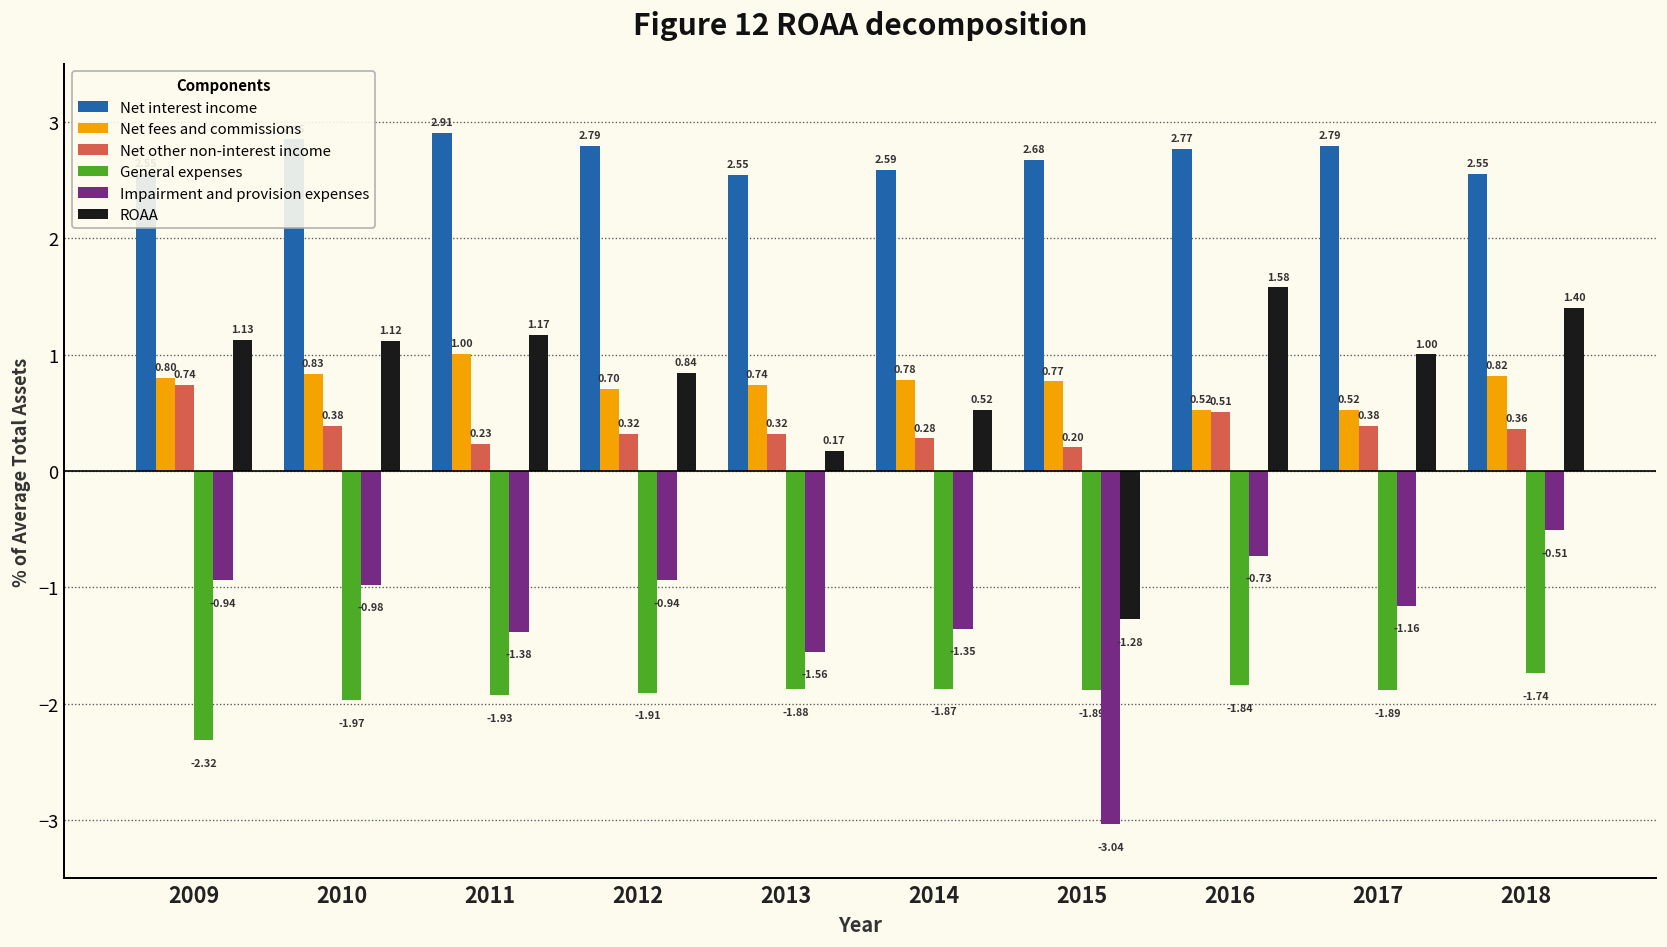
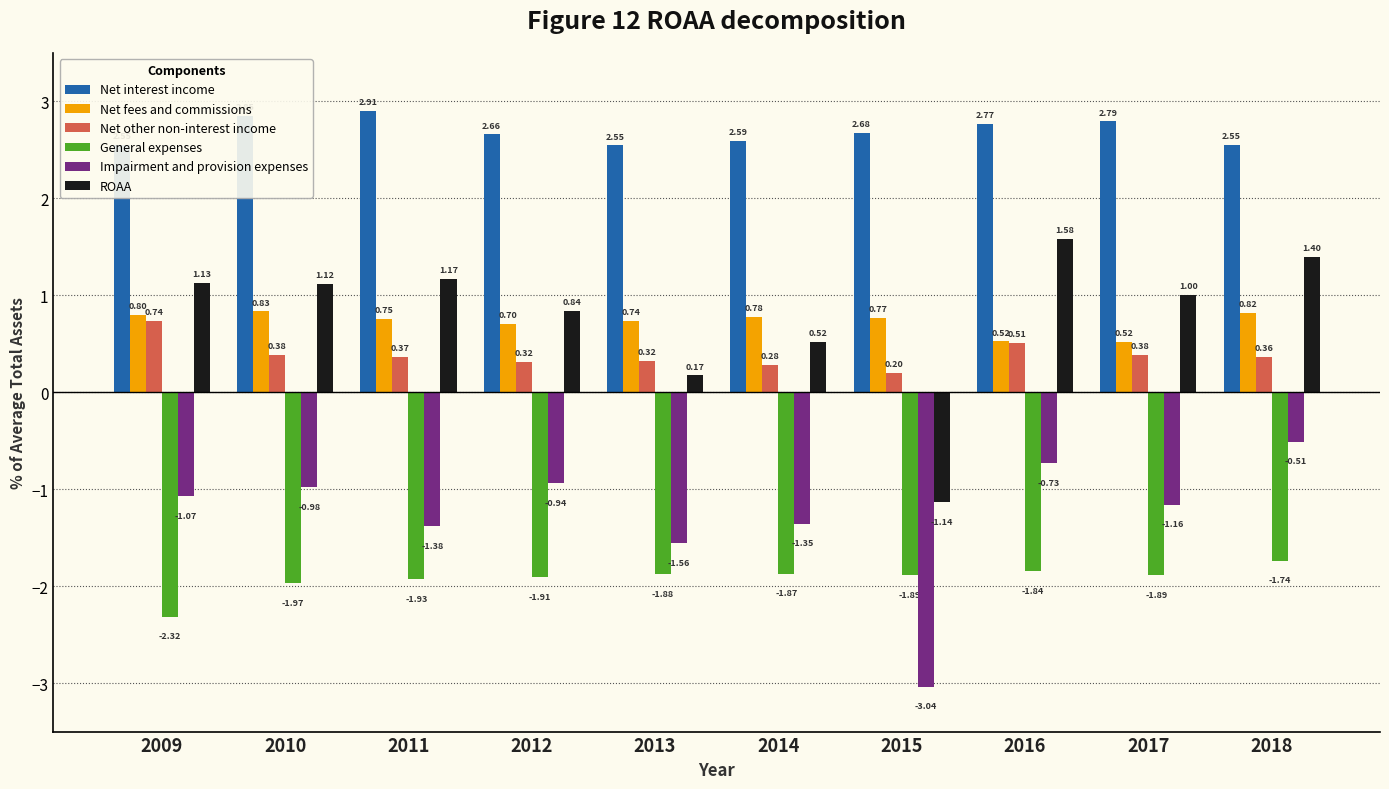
Impairment and provision expenses, 2009: -0.94 -> -1.07
Net fees and commissions, 2011: 1.00 -> 0.75
Net other non-interest income, 2011: 0.23 -> 0.37
Net interest income, 2012: 2.79 -> 2.66
ROAA, 2015: -1.28 -> -1.14
